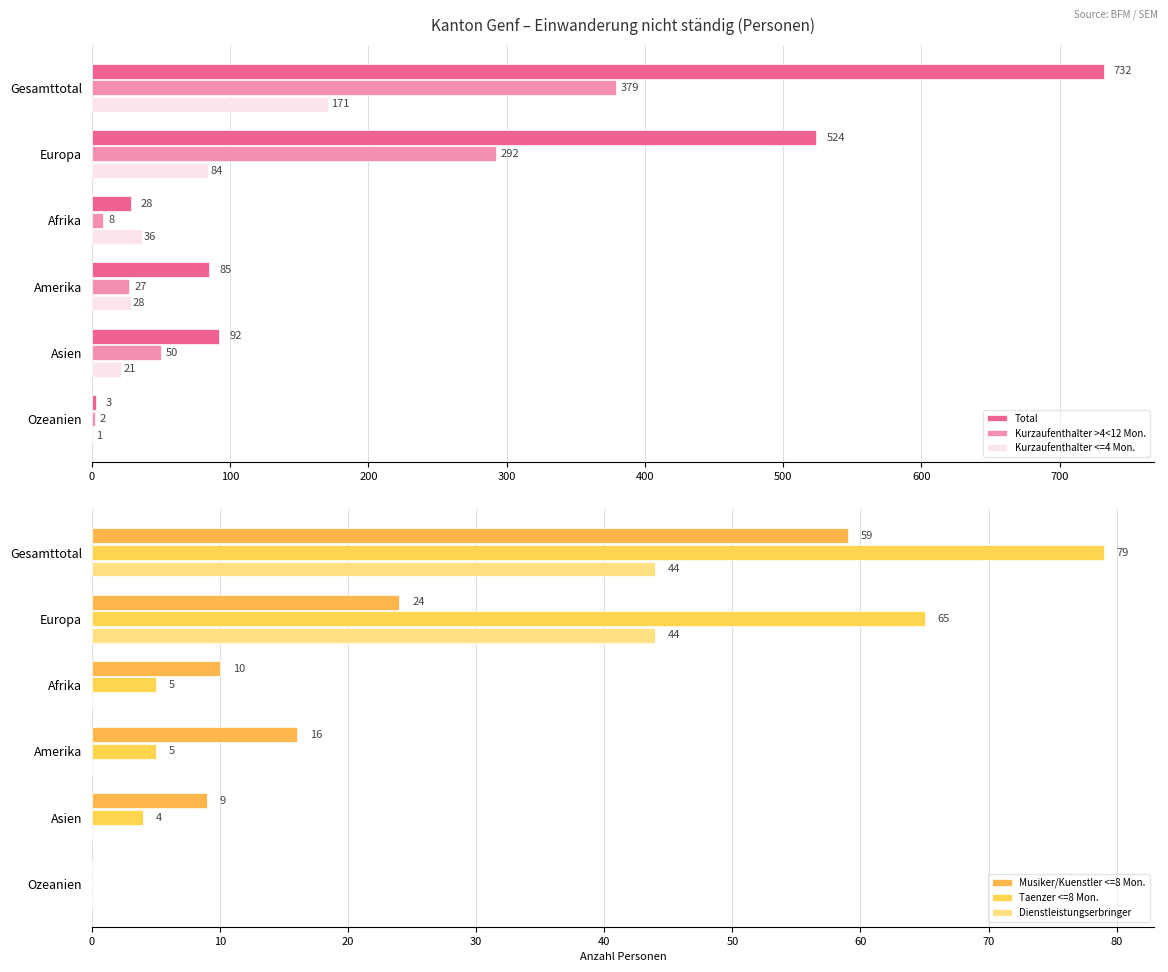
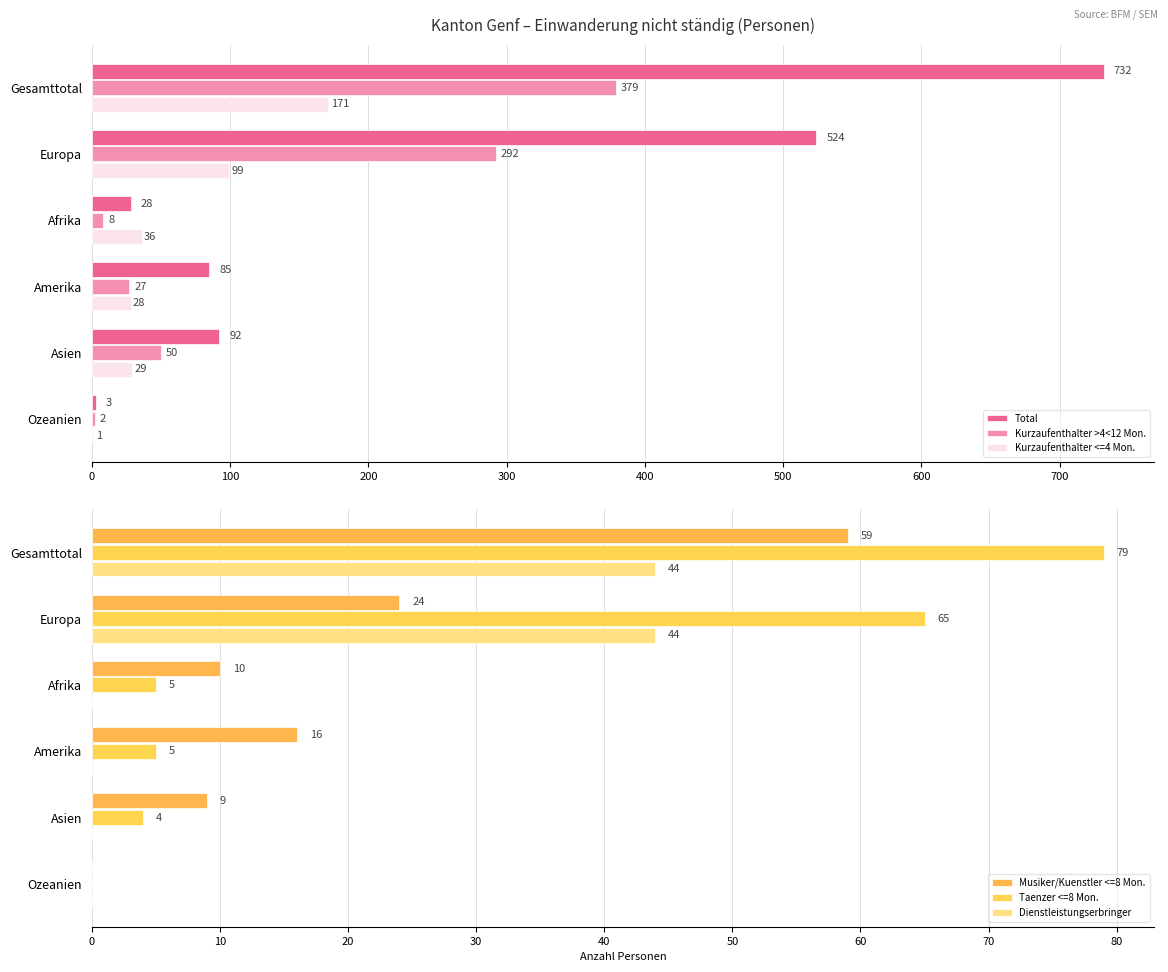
Kanton Genf – Einwanderung nicht ständig (Personen), Kurzaufenthalter <=4 Mon., Europa: 84 -> 99
Kanton Genf – Einwanderung nicht ständig (Personen), Kurzaufenthalter <=4 Mon., Asien: 21 -> 29
